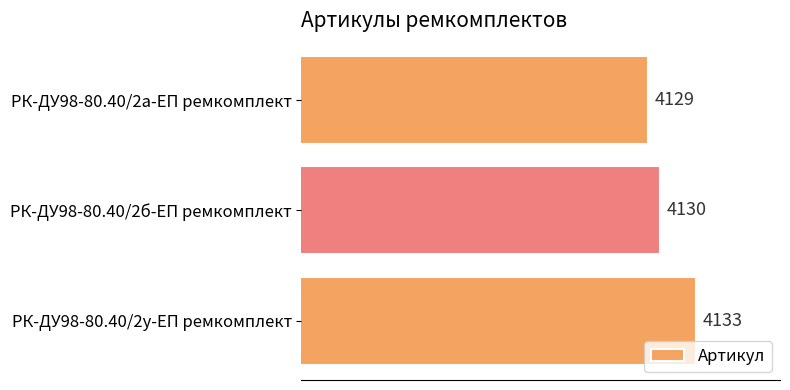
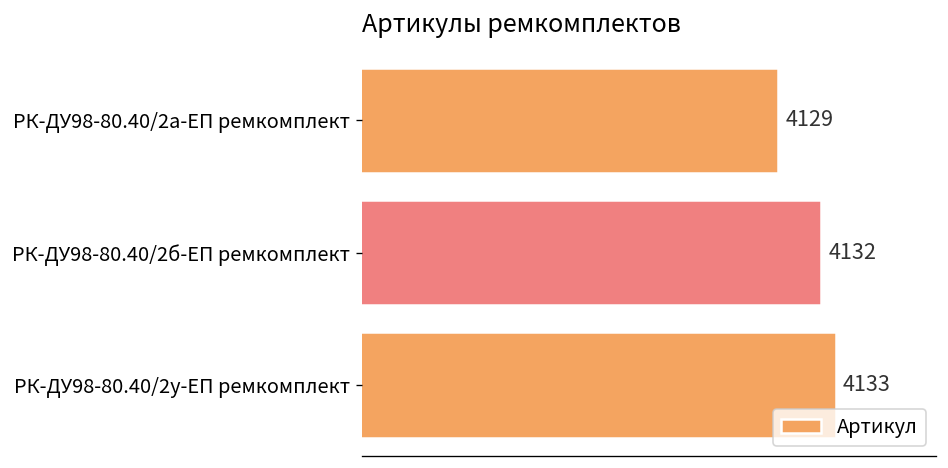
РК-ДУ98-80.40/2б-ЕП ремкомплект: 4130 -> 4132
